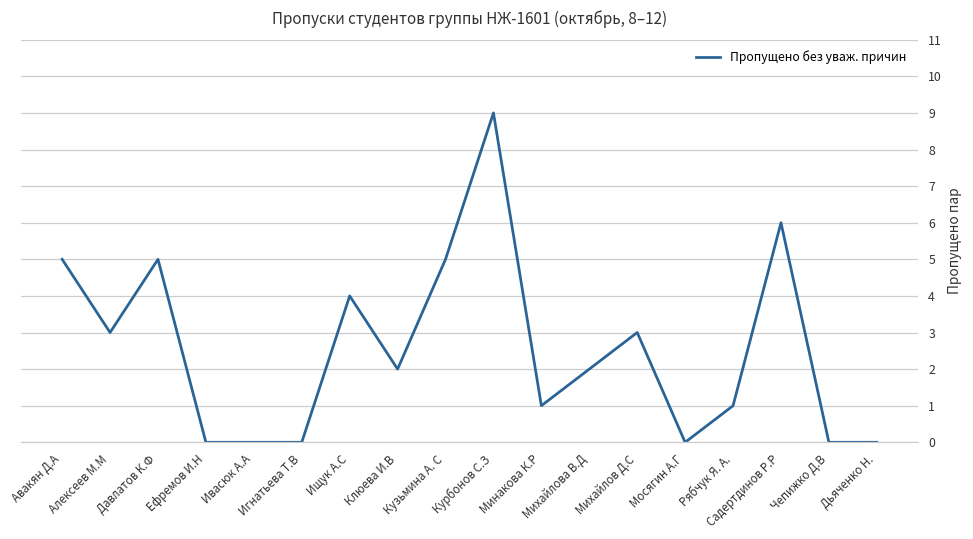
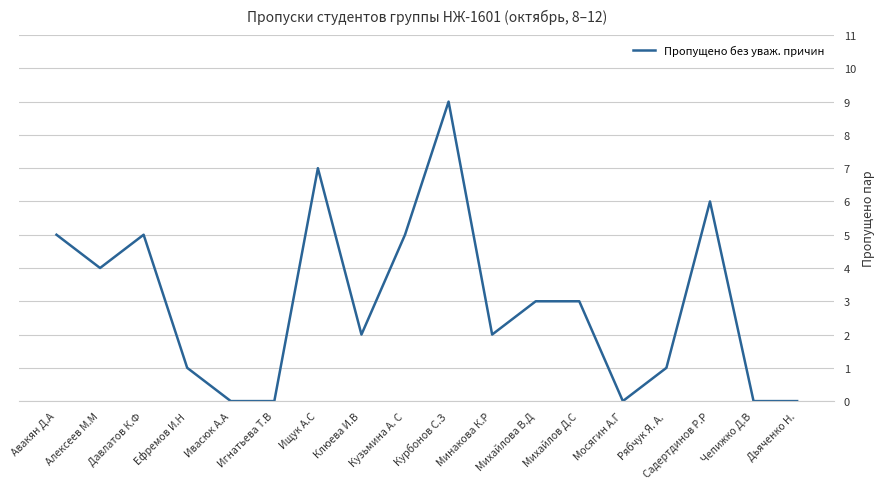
Алексеев М.М: 3 -> 4
Ефремов И.Н: 0 -> 1
Ищук А.С: 4 -> 7
Минакова К.Р: 1 -> 2
Михайлова В.Д: 2 -> 3
